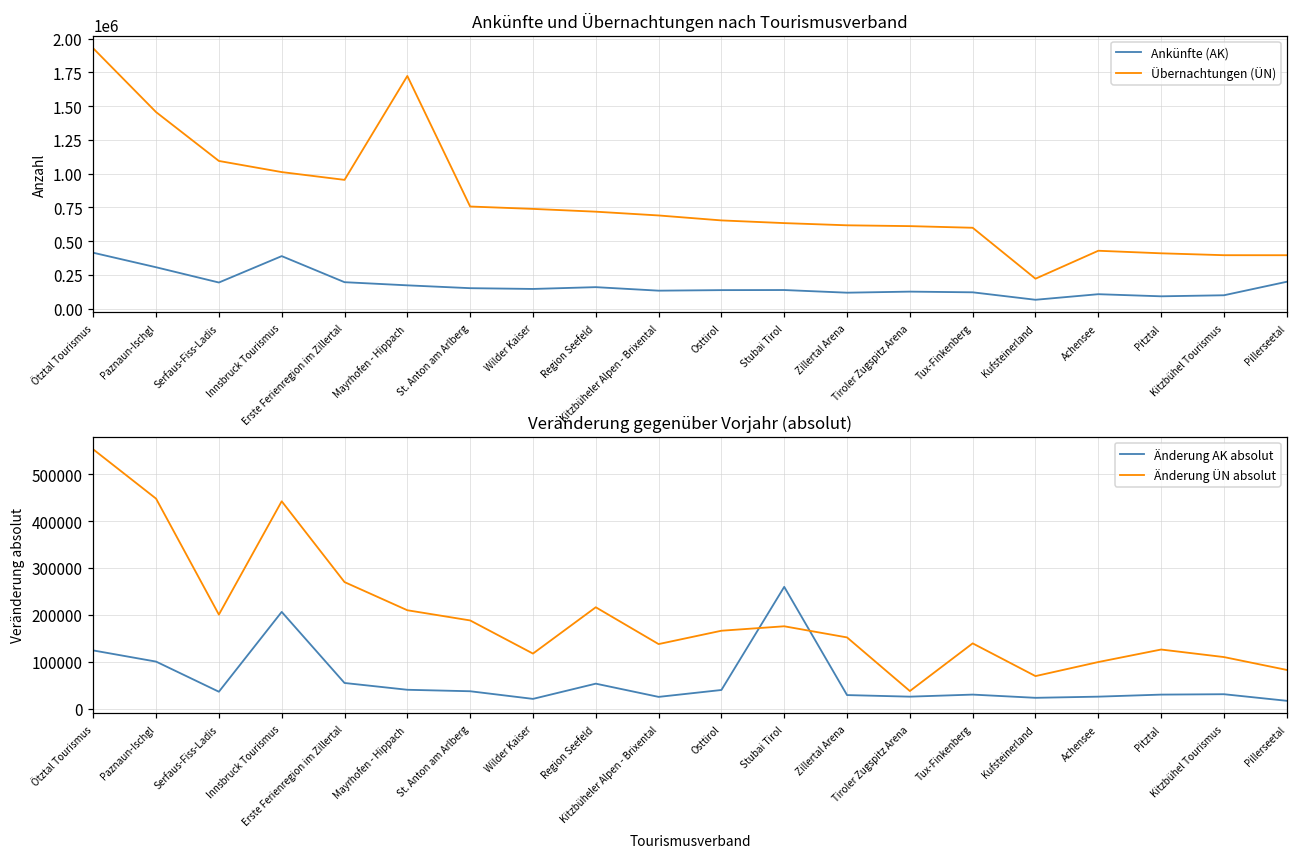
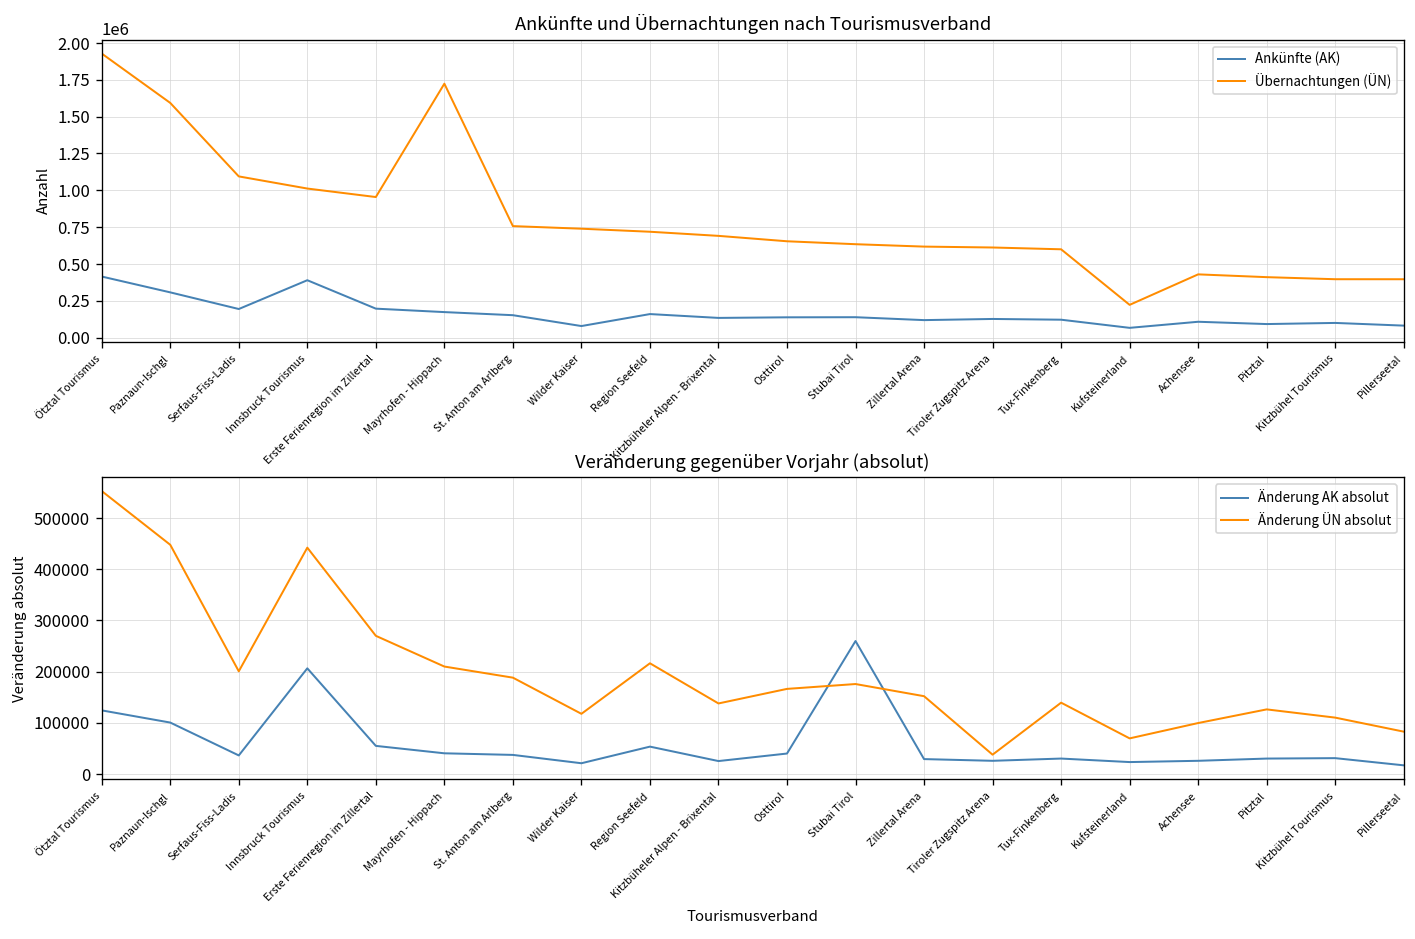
Ankünfte und Übernachtungen nach Tourismusverband, Übernachtungen (ÜN), Paznaun-Ischgl: 1460000 -> 1590000
Ankünfte und Übernachtungen nach Tourismusverband, Ankünfte (AK), Wilder Kaiser: 150000 -> 80000
Ankünfte und Übernachtungen nach Tourismusverband, Ankünfte (AK), Pillerseetal: 200000 -> 80000
